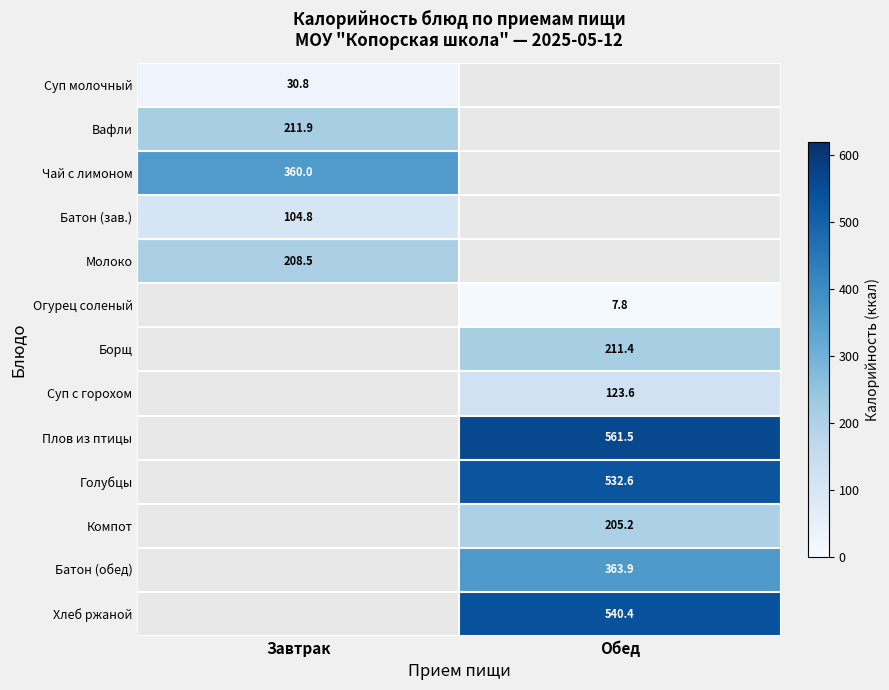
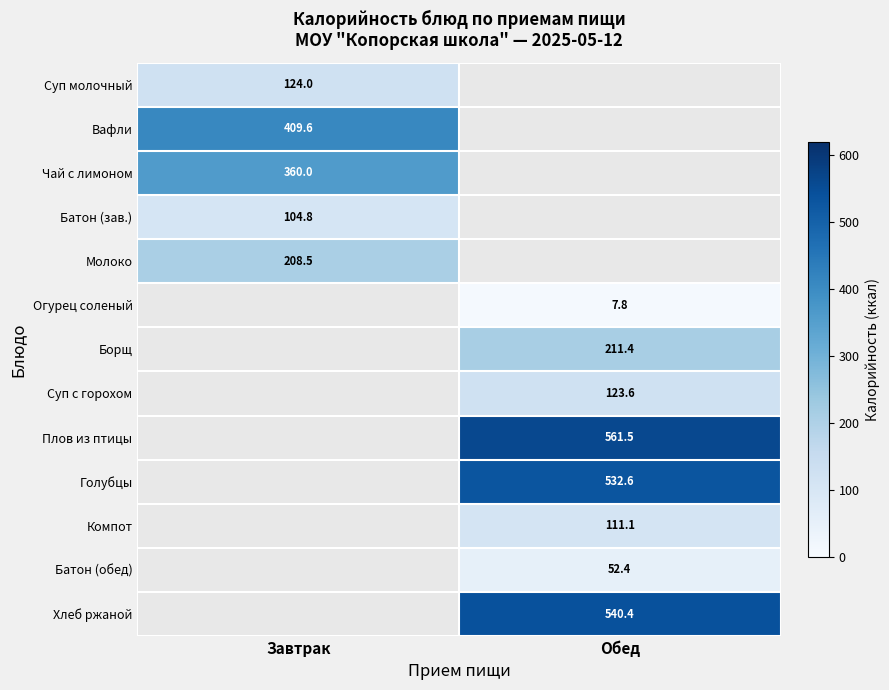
Суп молочный, Завтрак: 30.8 -> 124.0
Вафли, Завтрак: 211.9 -> 409.6
Компот, Обед: 205.2 -> 111.1
Батон (обед), Обед: 363.9 -> 52.4
